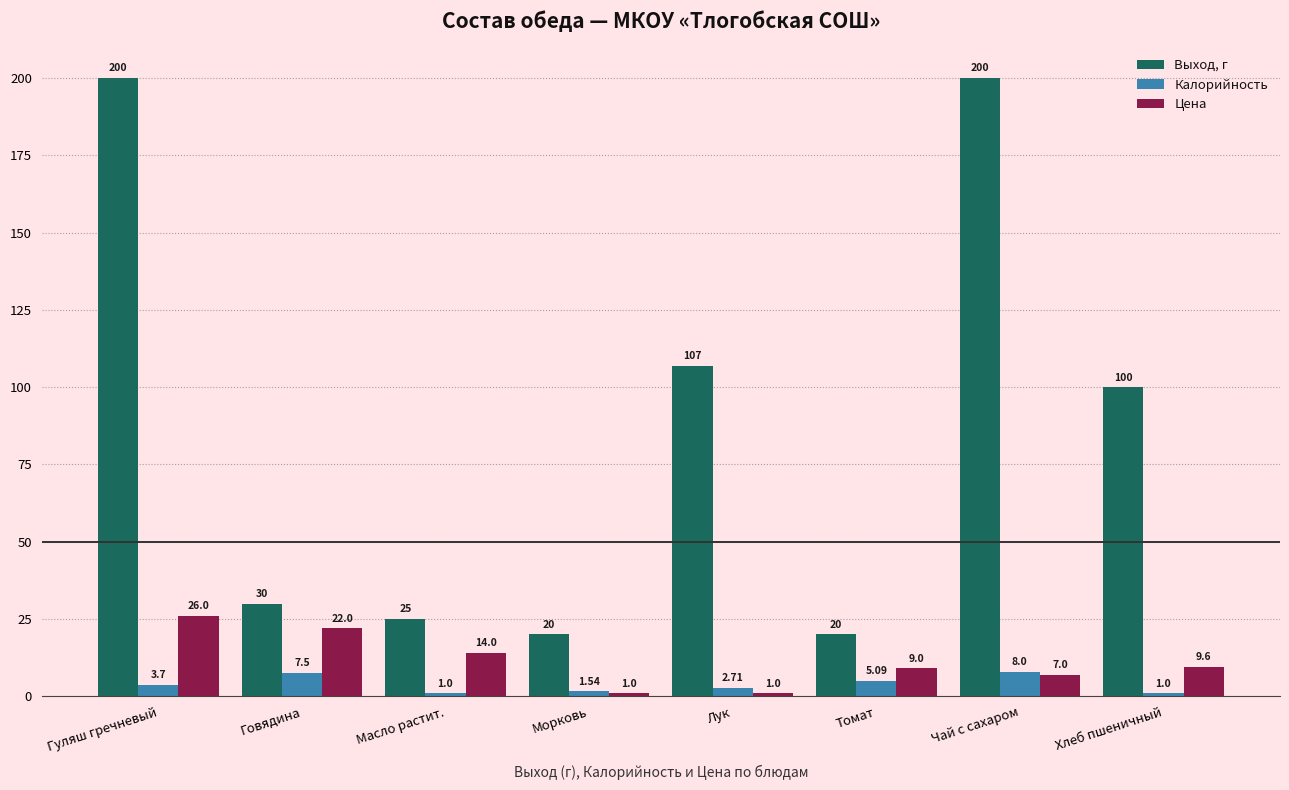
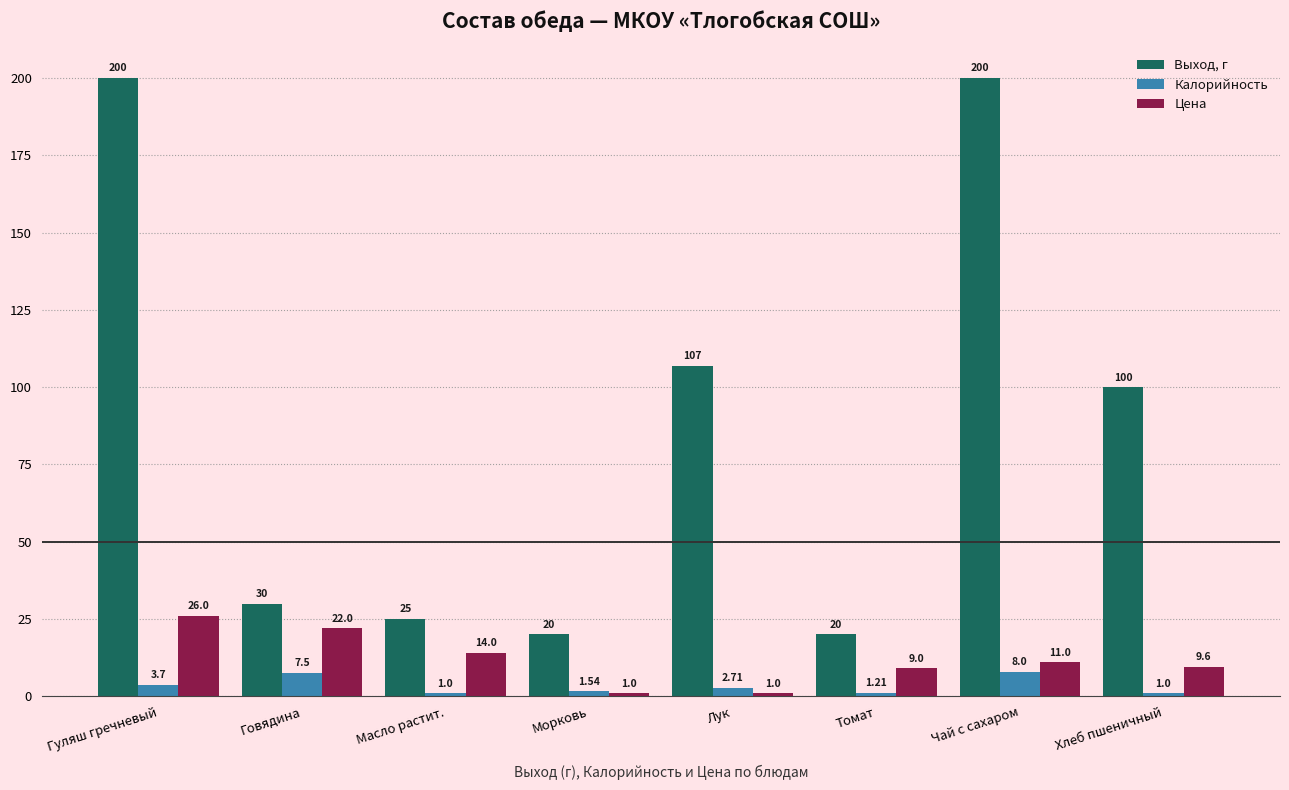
Калорийность, Томат: 5.09 -> 1.21
Цена, Чай с сахаром: 7.0 -> 11.0
